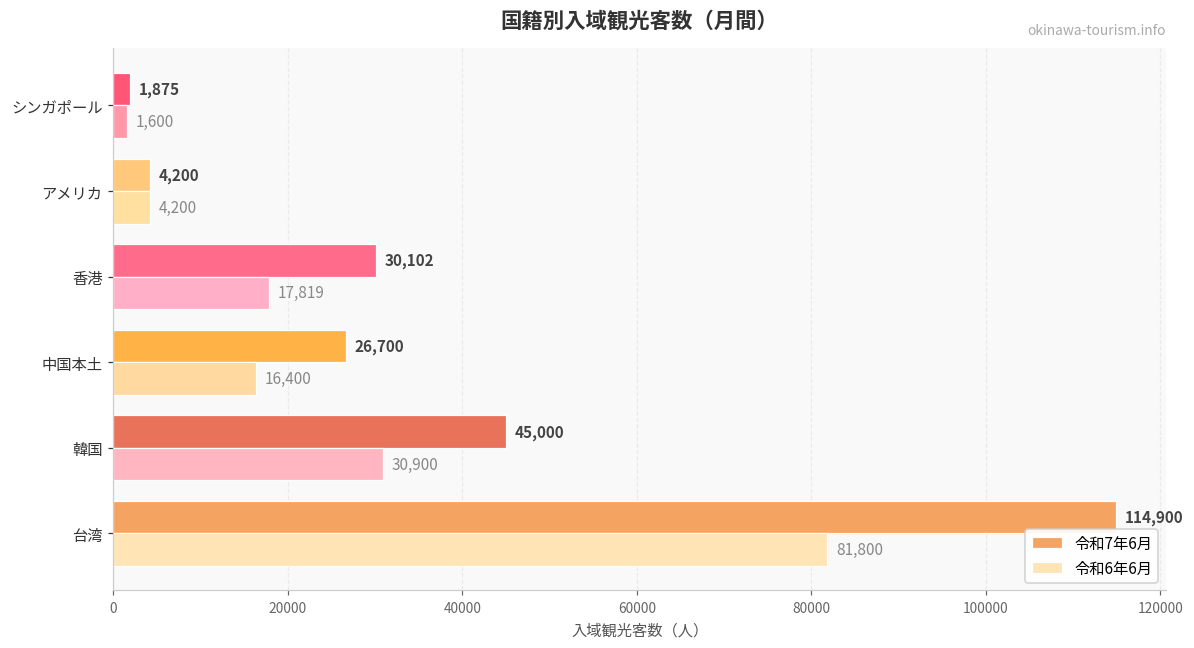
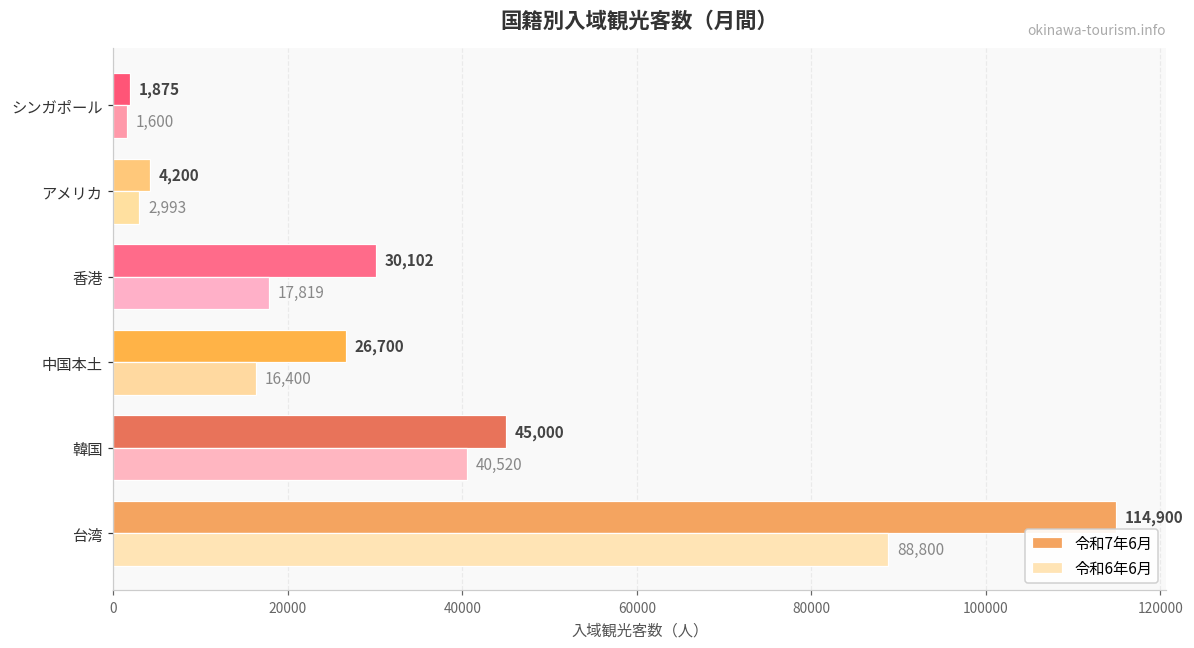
令和6年6月, アメリカ: 4,200 -> 2,993
令和6年6月, 韓国: 30,900 -> 40,520
令和6年6月, 台湾: 81,800 -> 88,800
